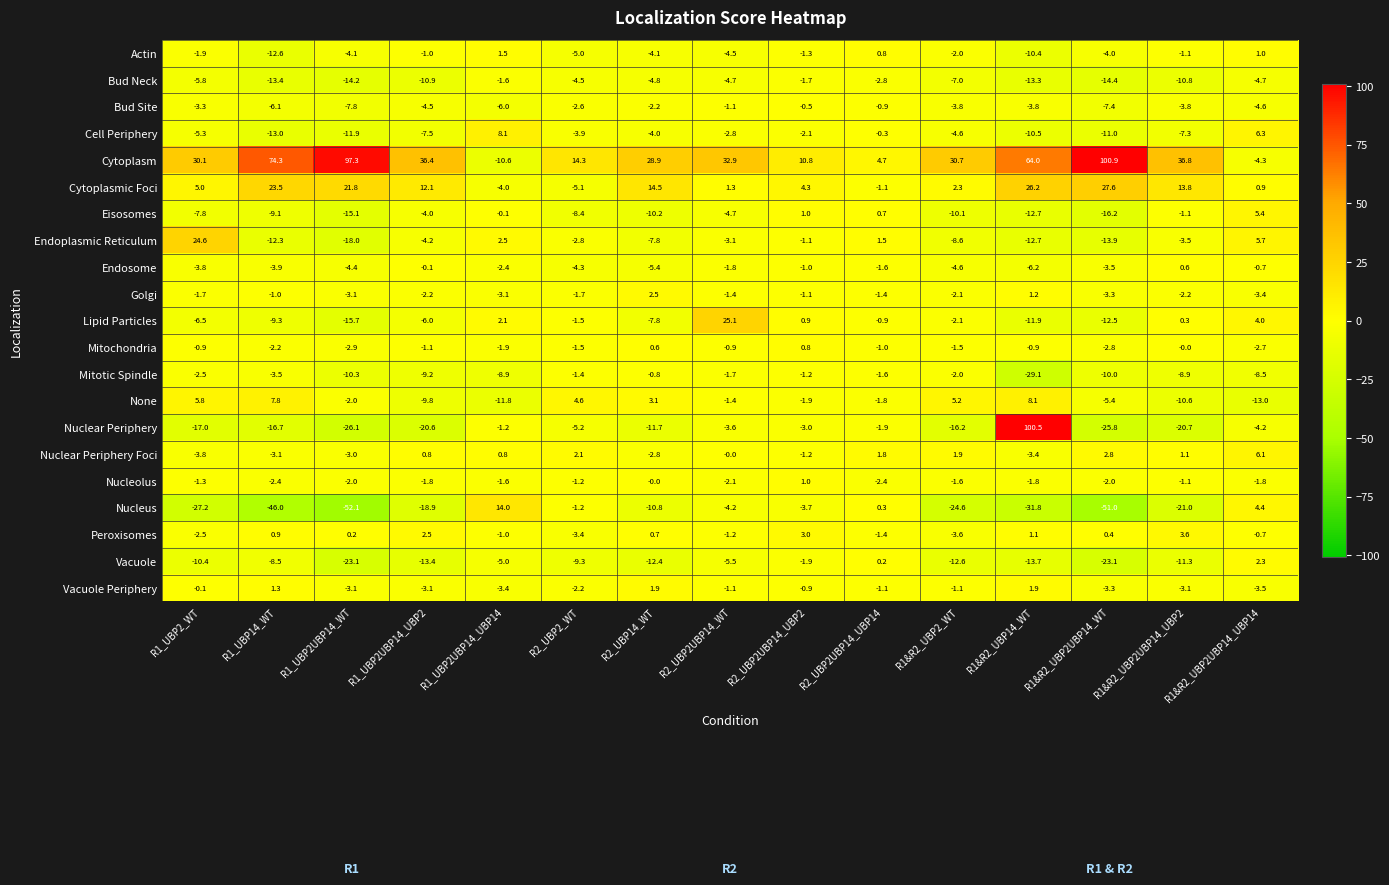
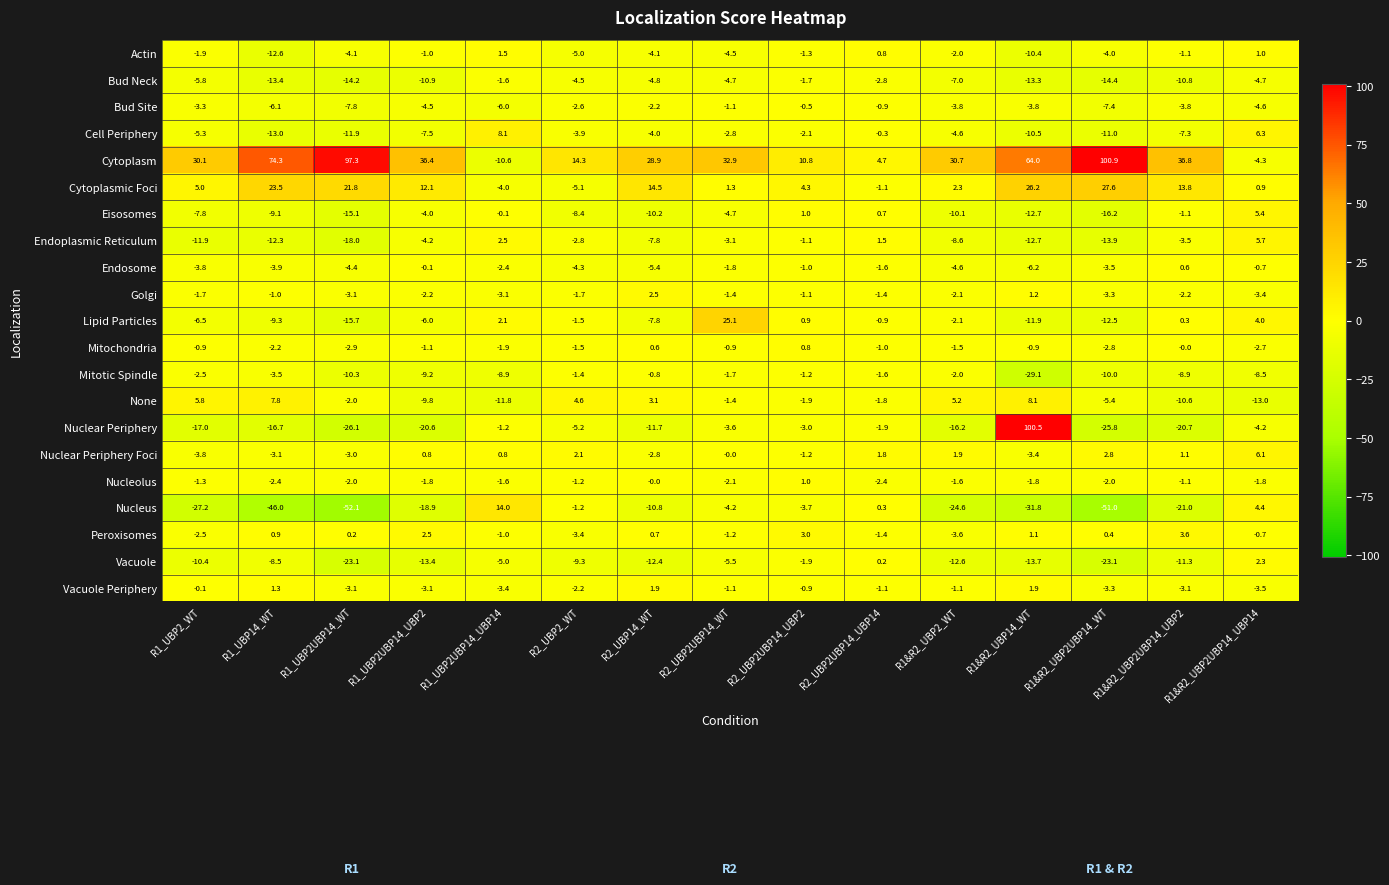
Endoplasmic Reticulum, R1_UBP2_WT: 24.6 -> -11.9
